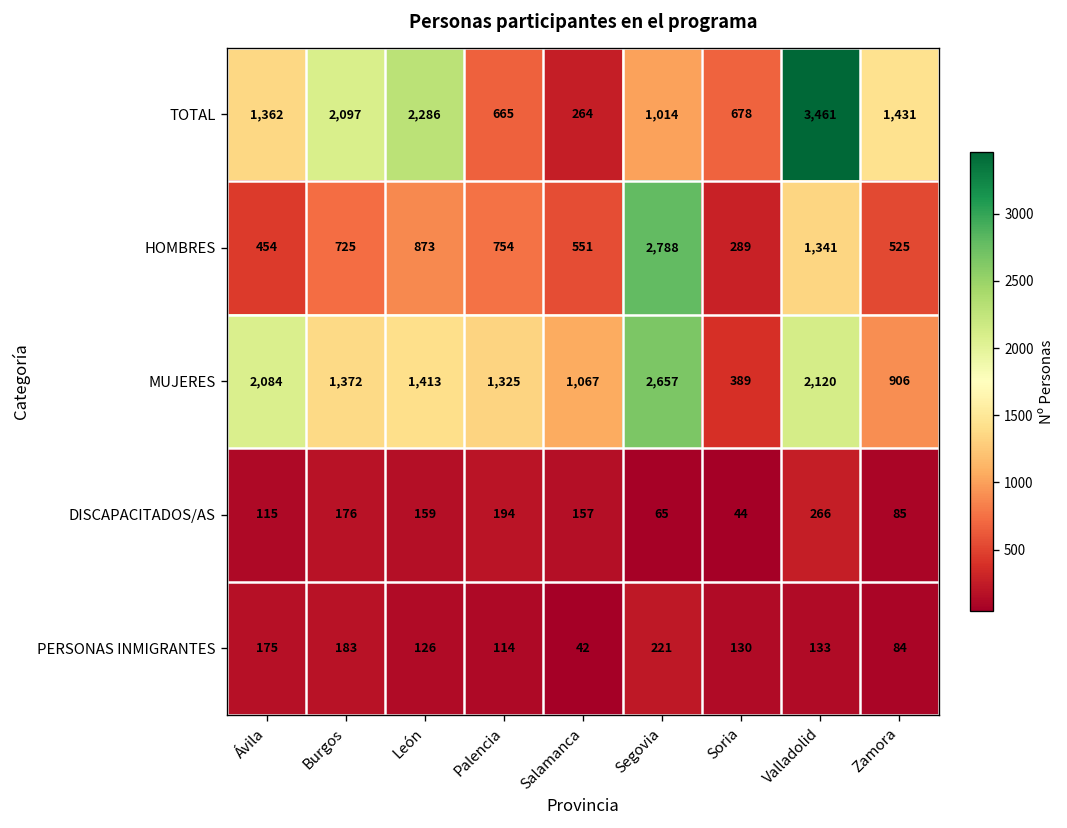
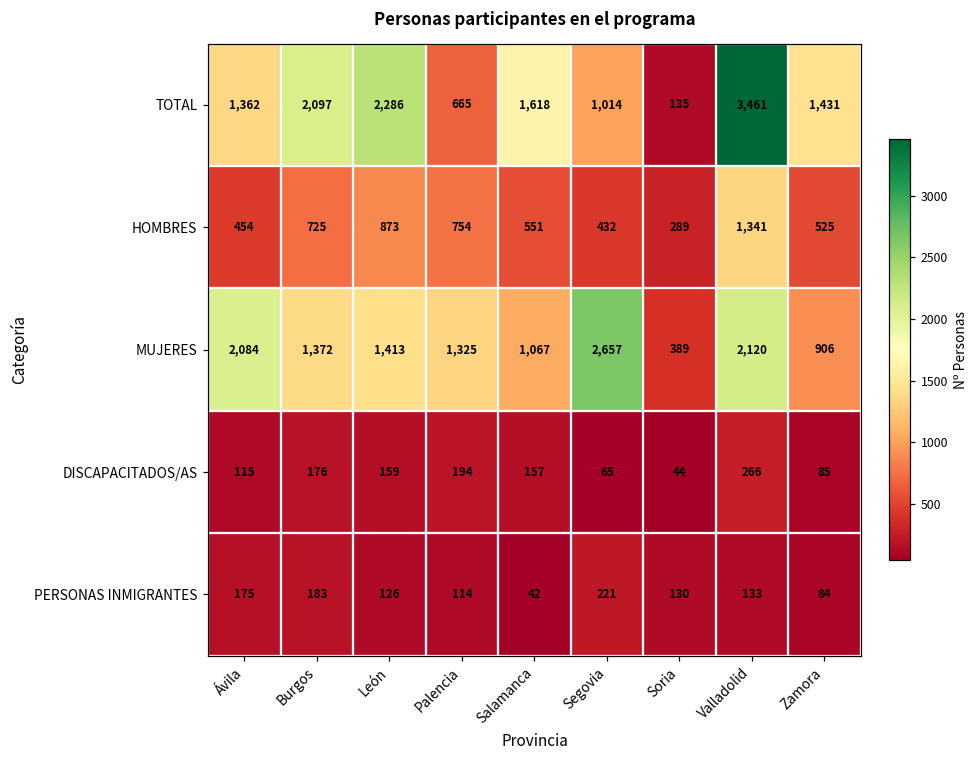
TOTAL, Salamanca: 264 -> 1,618
TOTAL, Soria: 678 -> 135
HOMBRES, Segovia: 2,788 -> 432
